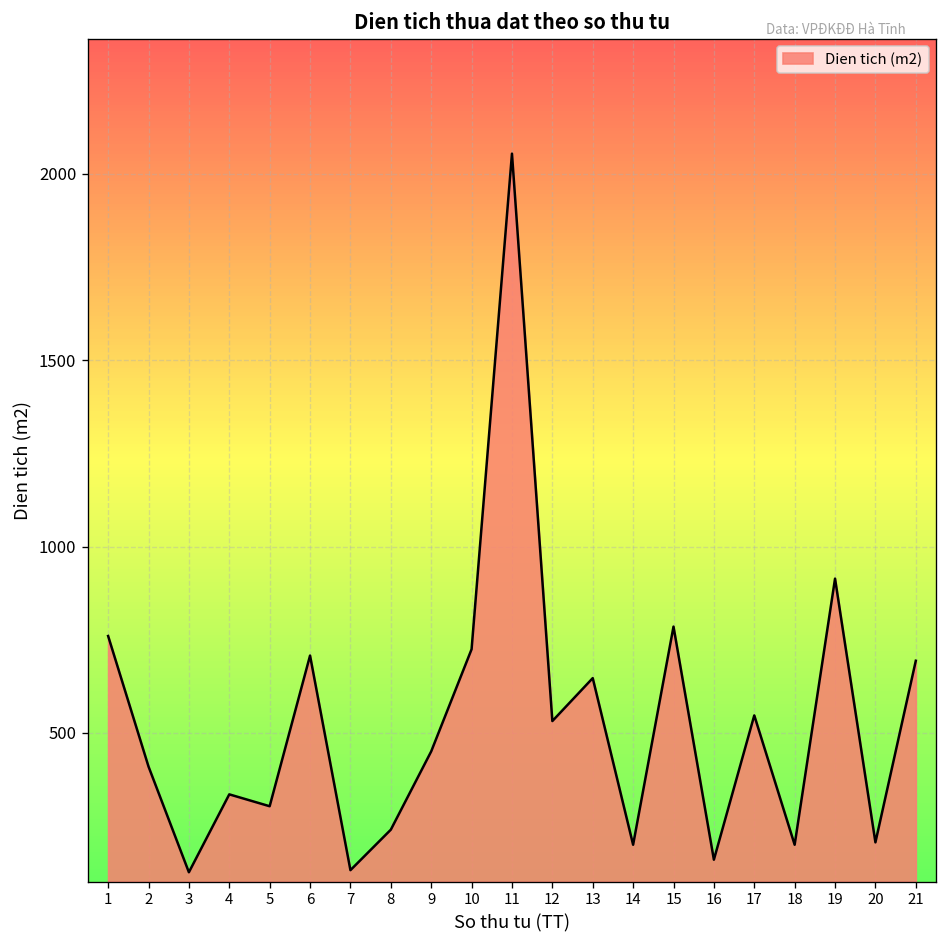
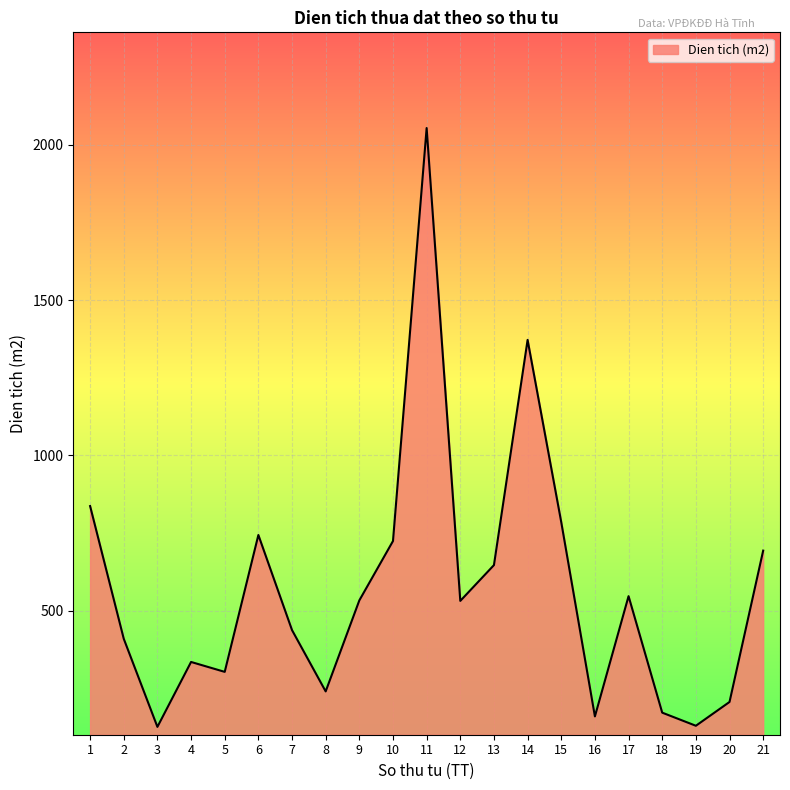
1: 760 -> 840
6: 710 -> 740
7: 130 -> 440
9: 450 -> 530
14: 200 -> 1370
18: 200 -> 170
19: 910 -> 130
